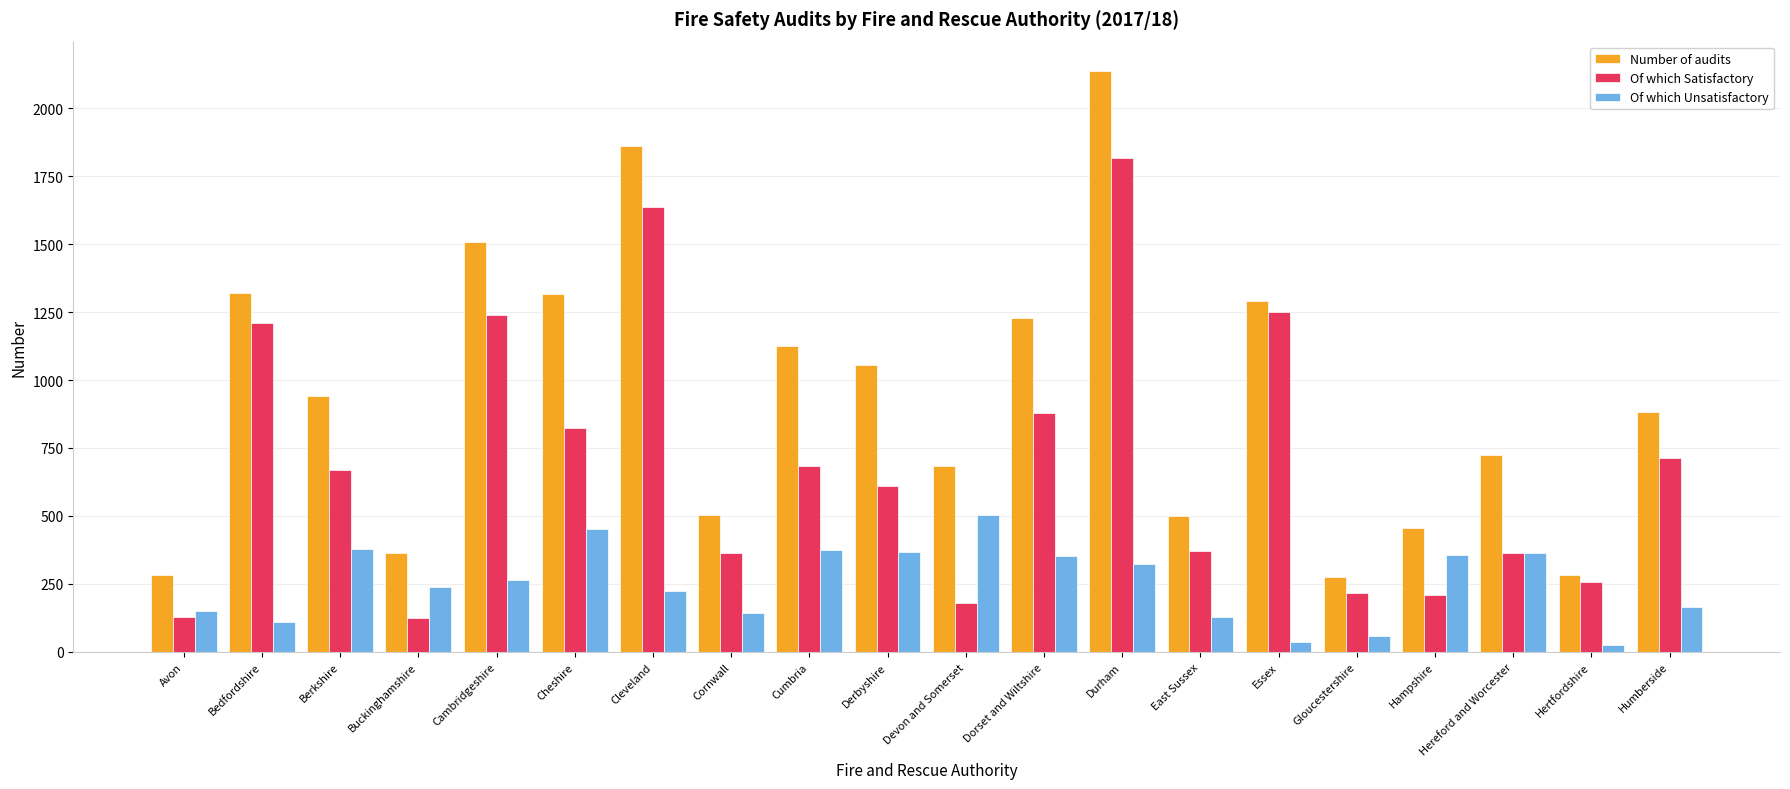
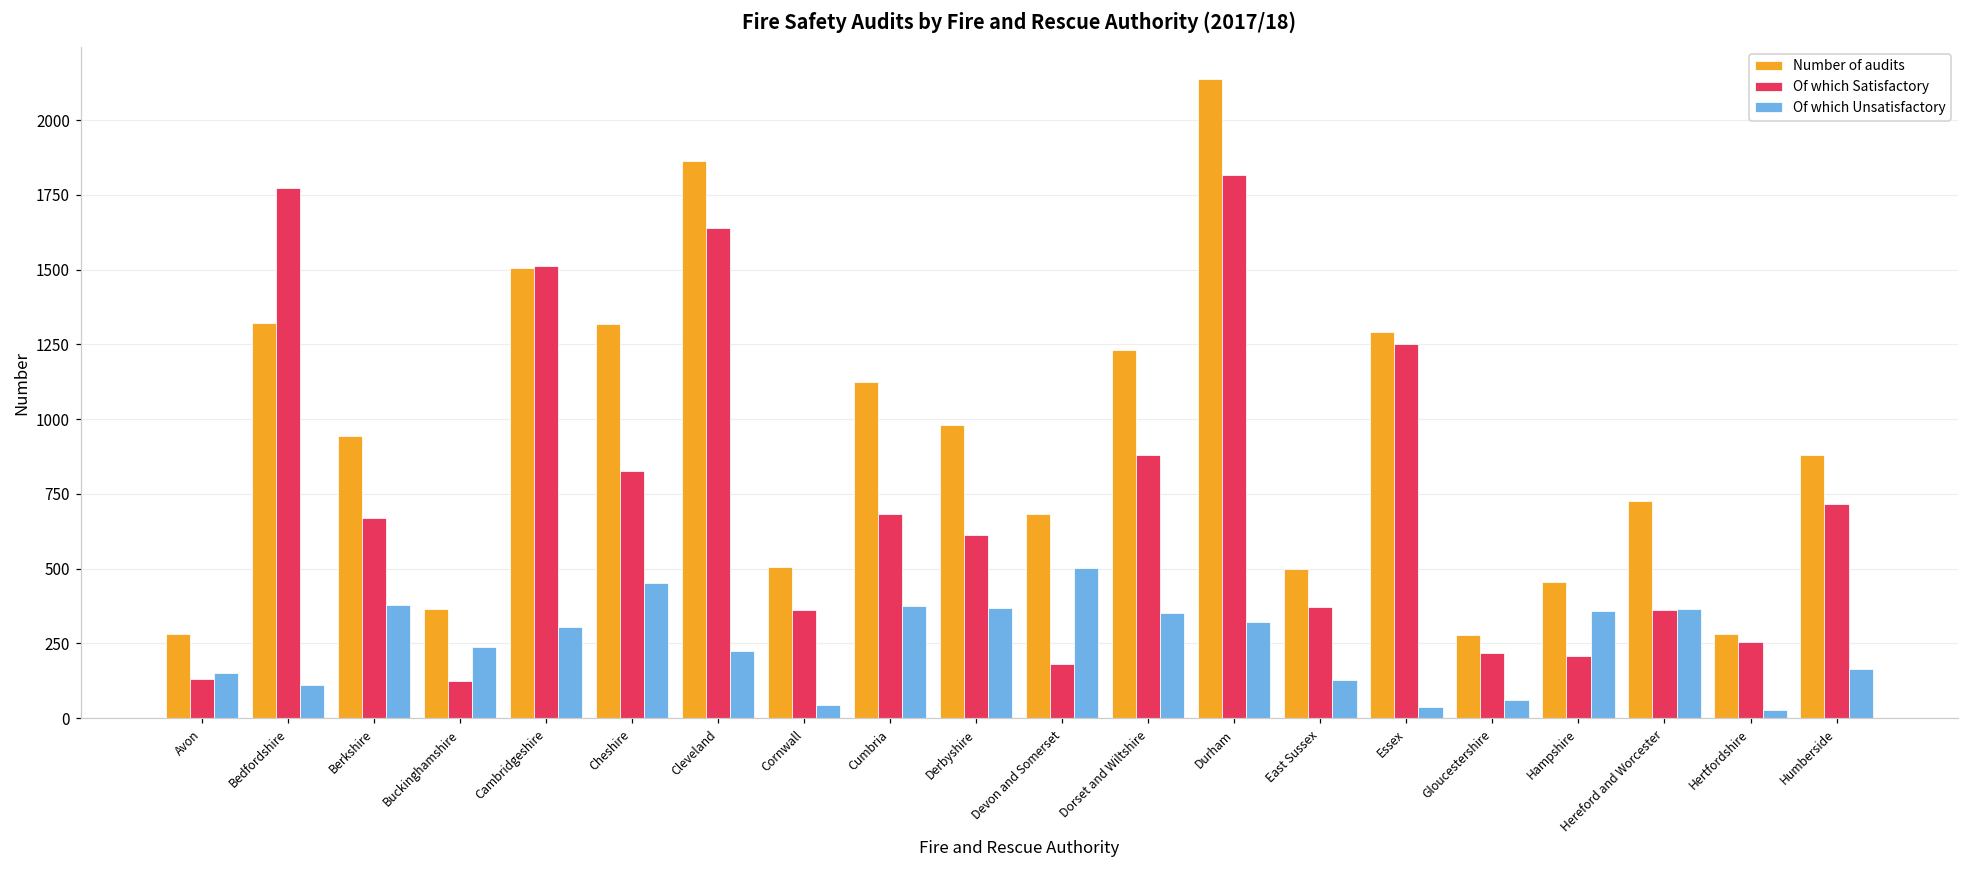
Of which Satisfactory, Bedfordshire: 1210 -> 1770
Of which Satisfactory, Cambridgeshire: 1240 -> 1510
Of which Unsatisfactory, Cambridgeshire: 270 -> 310
Of which Unsatisfactory, Cornwall: 140 -> 40
Number of audits, Derbyshire: 1060 -> 980
